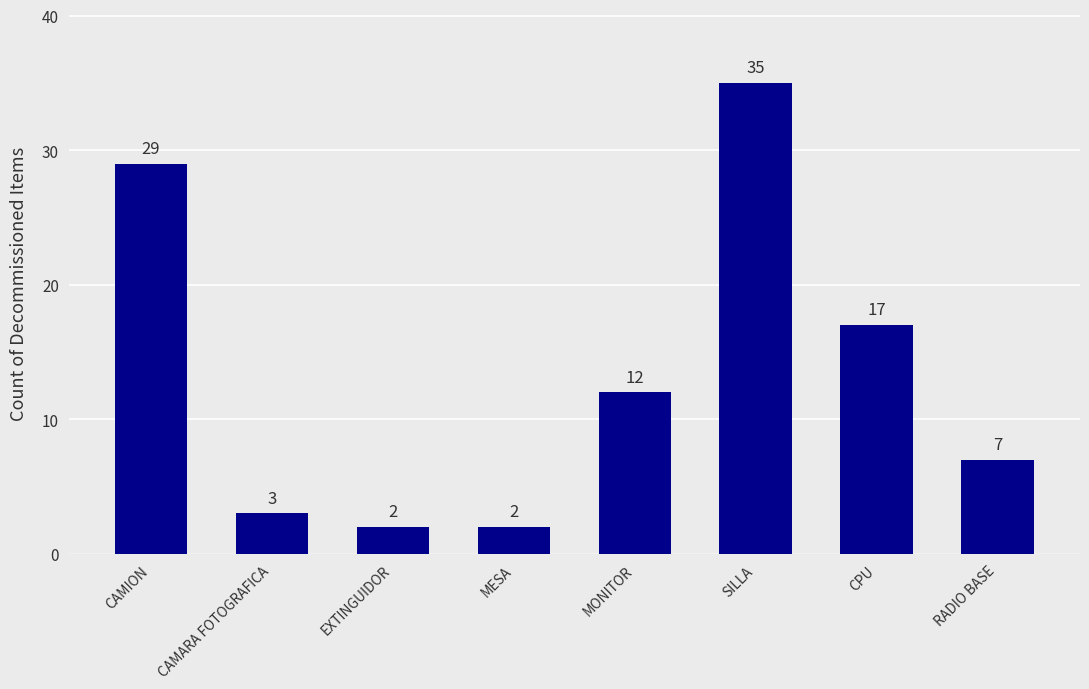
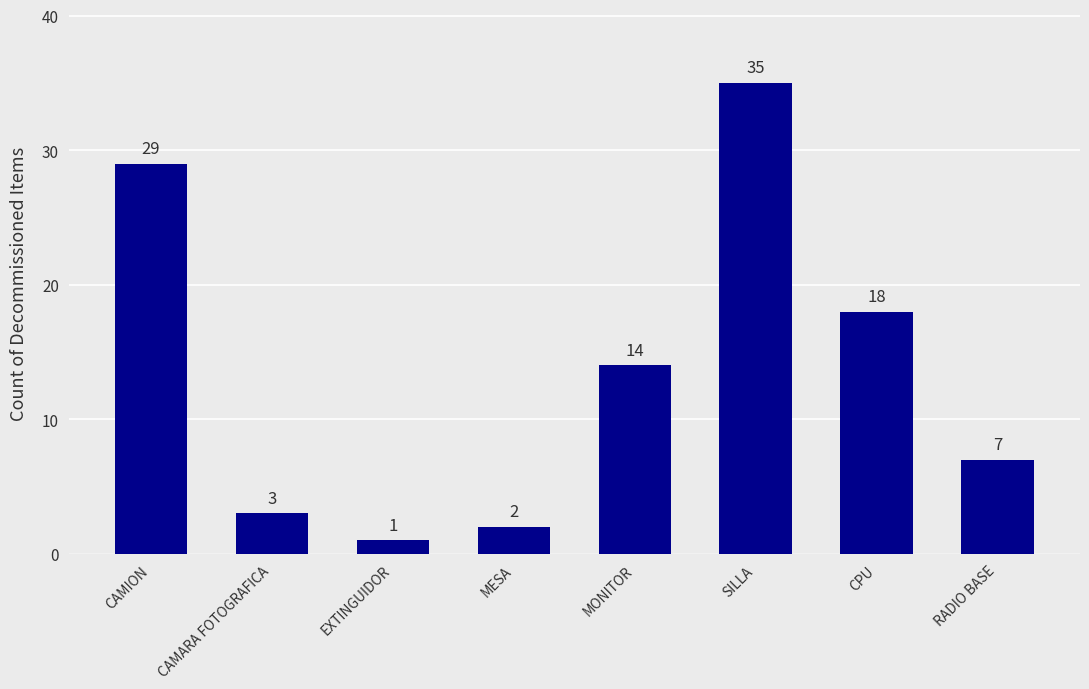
EXTINGUIDOR: 2 -> 1
MONITOR: 12 -> 14
CPU: 17 -> 18
